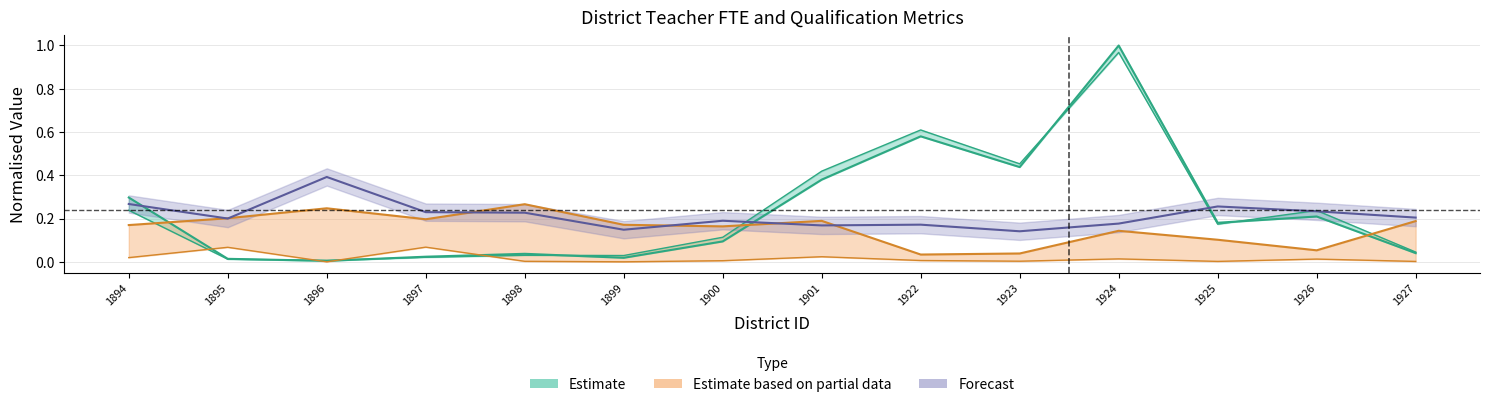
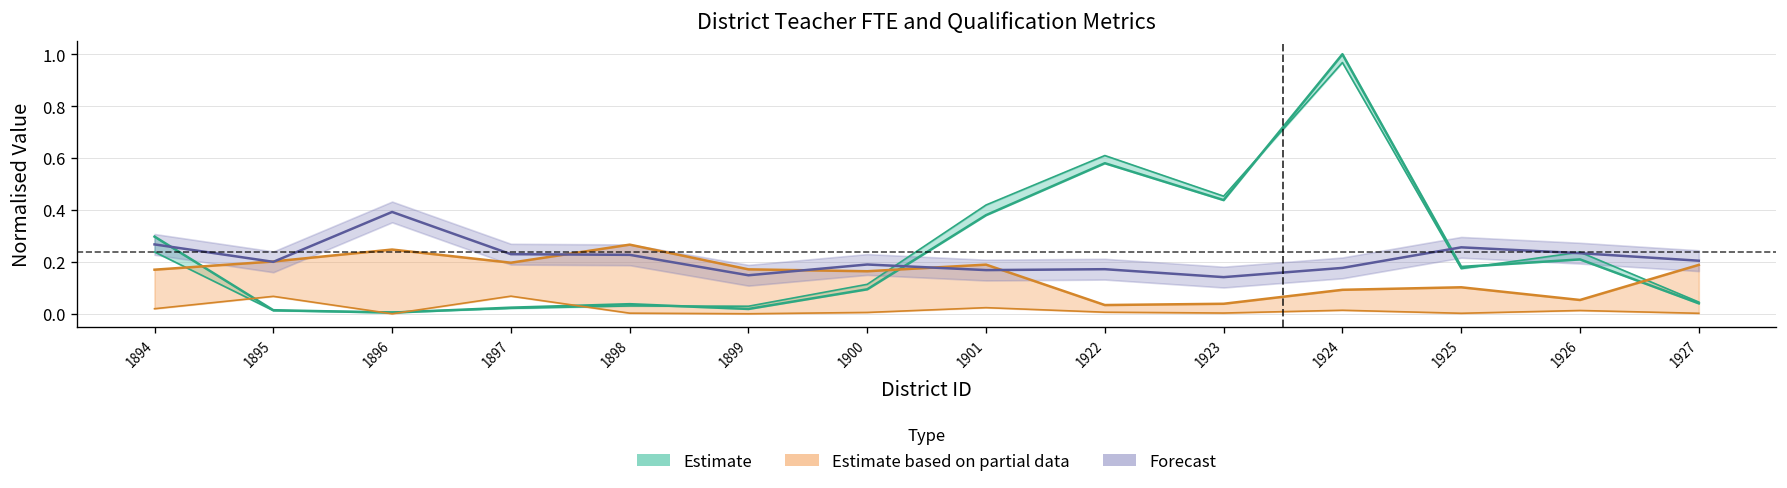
Estimate based on partial data, 1924: 0.14 -> 0.09
